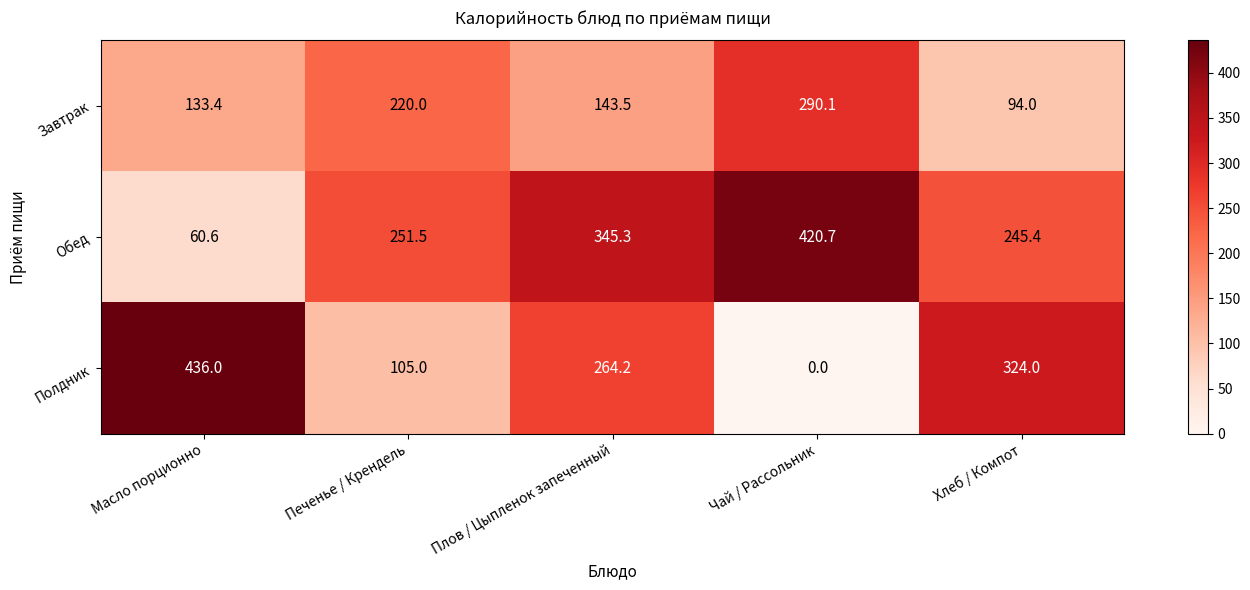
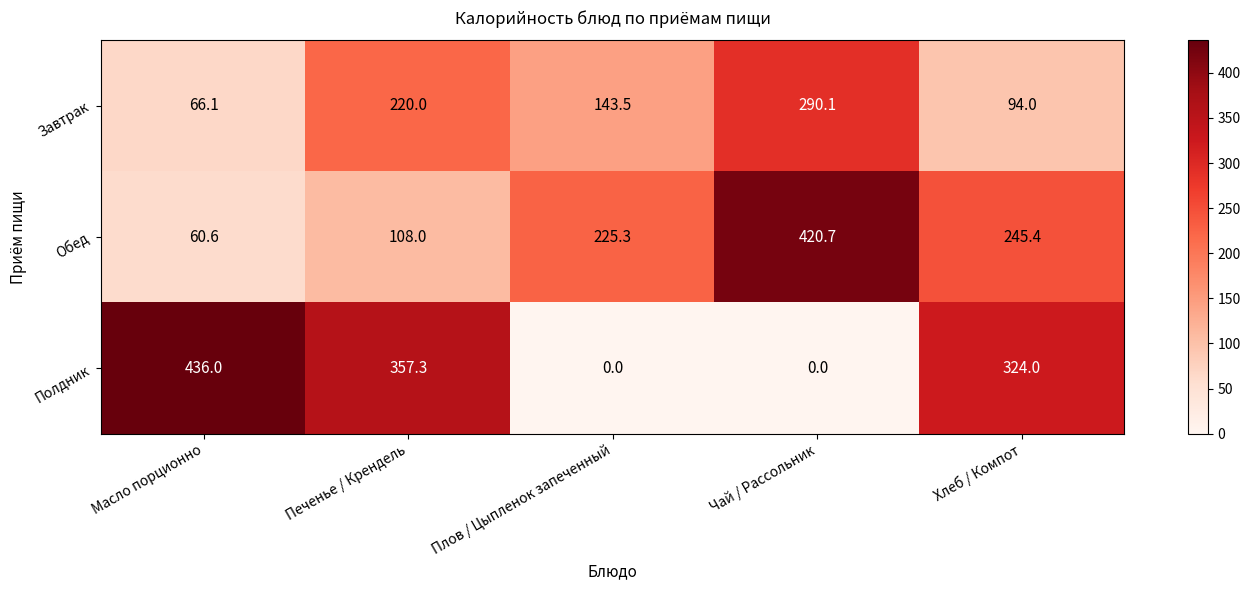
Завтрак, Масло порционно: 133.4 -> 66.1
Обед, Печенье / Крендель: 251.5 -> 108.0
Обед, Плов / Цыпленок запеченный: 345.3 -> 225.3
Полдник, Печенье / Крендель: 105.0 -> 357.3
Полдник, Плов / Цыпленок запеченный: 264.2 -> 0.0
